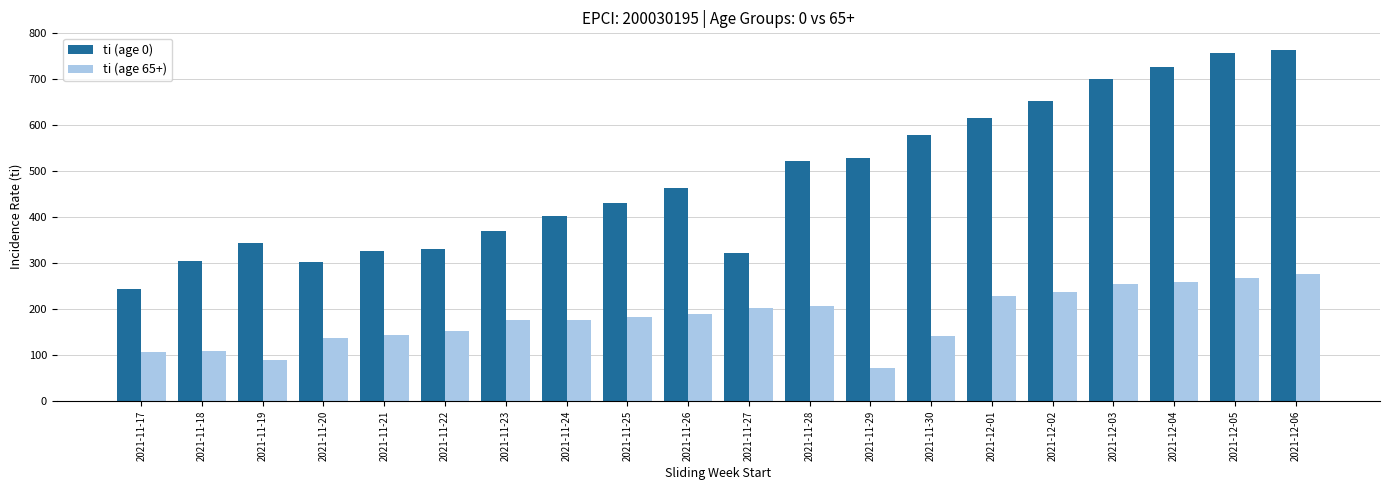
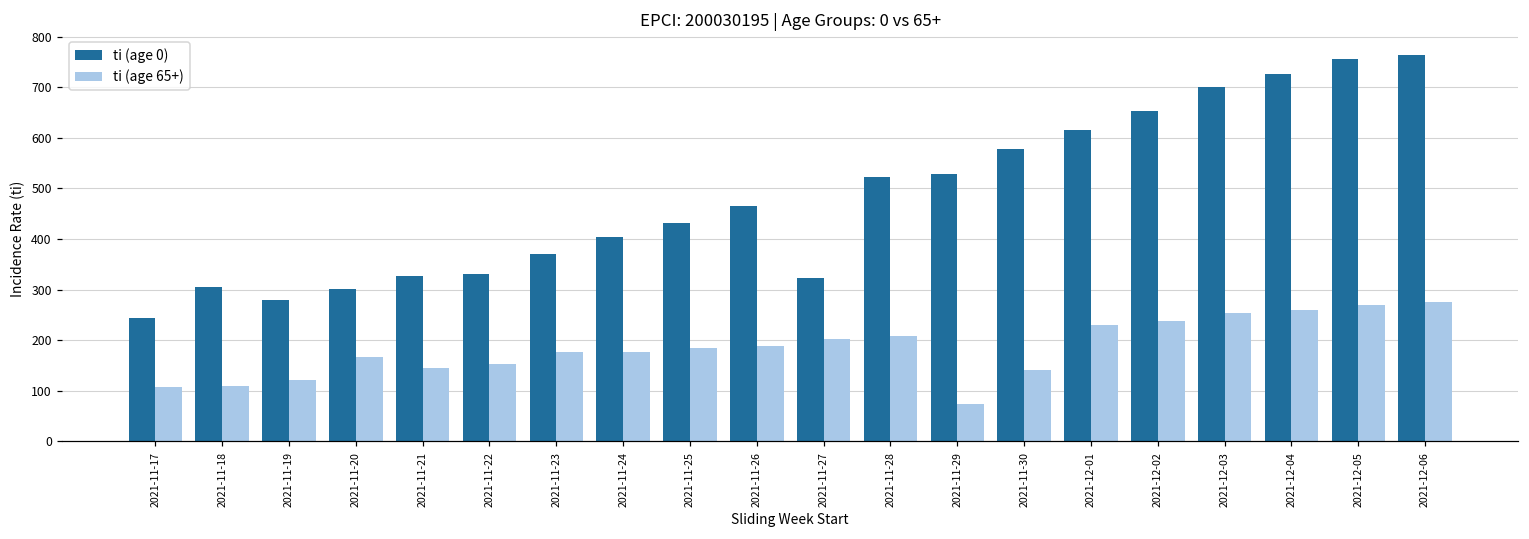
ti (age 0), 2021-11-19: 340 -> 280
ti (age 65+), 2021-11-19: 90 -> 120
ti (age 65+), 2021-11-20: 140 -> 170
